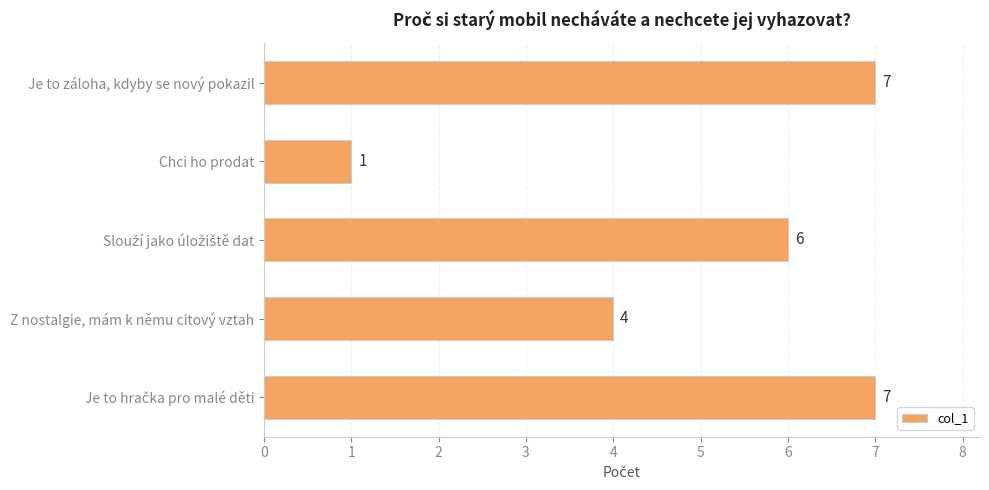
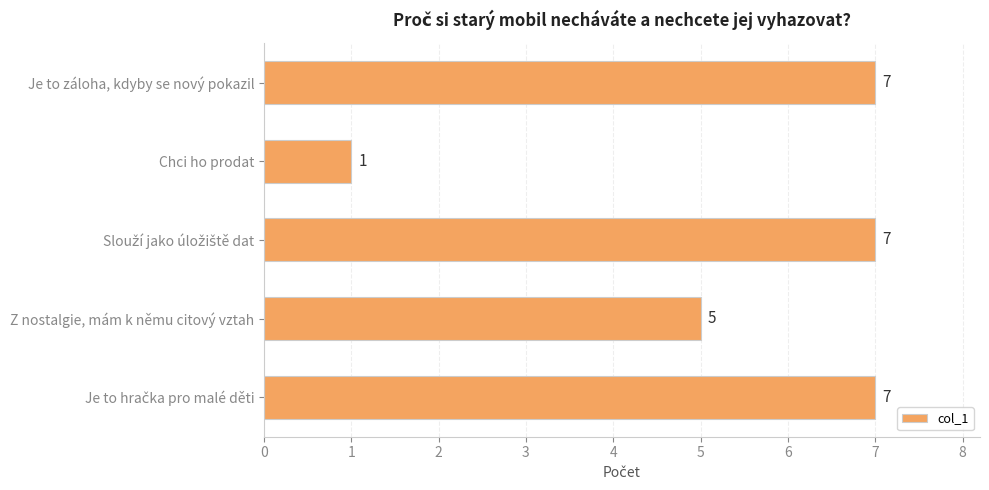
Slouží jako úložiště dat: 6 -> 7
Z nostalgie, mám k němu citový vztah: 4 -> 5
